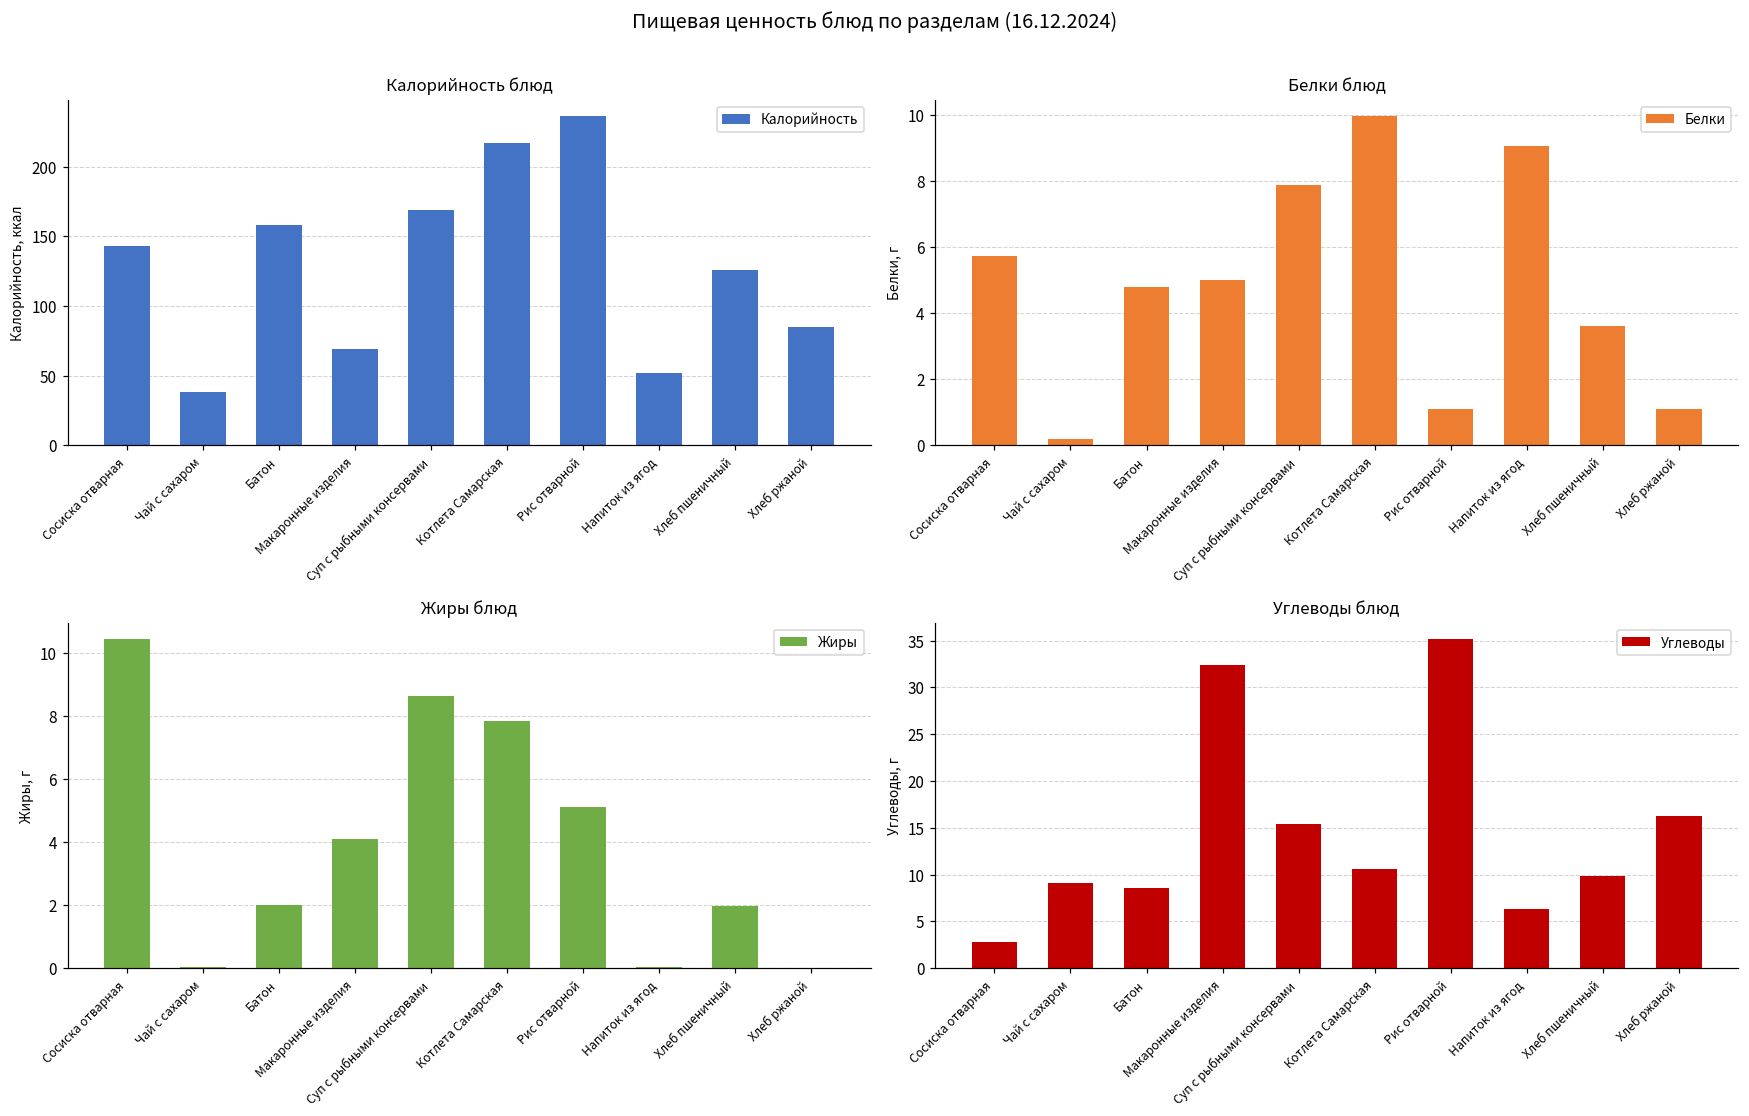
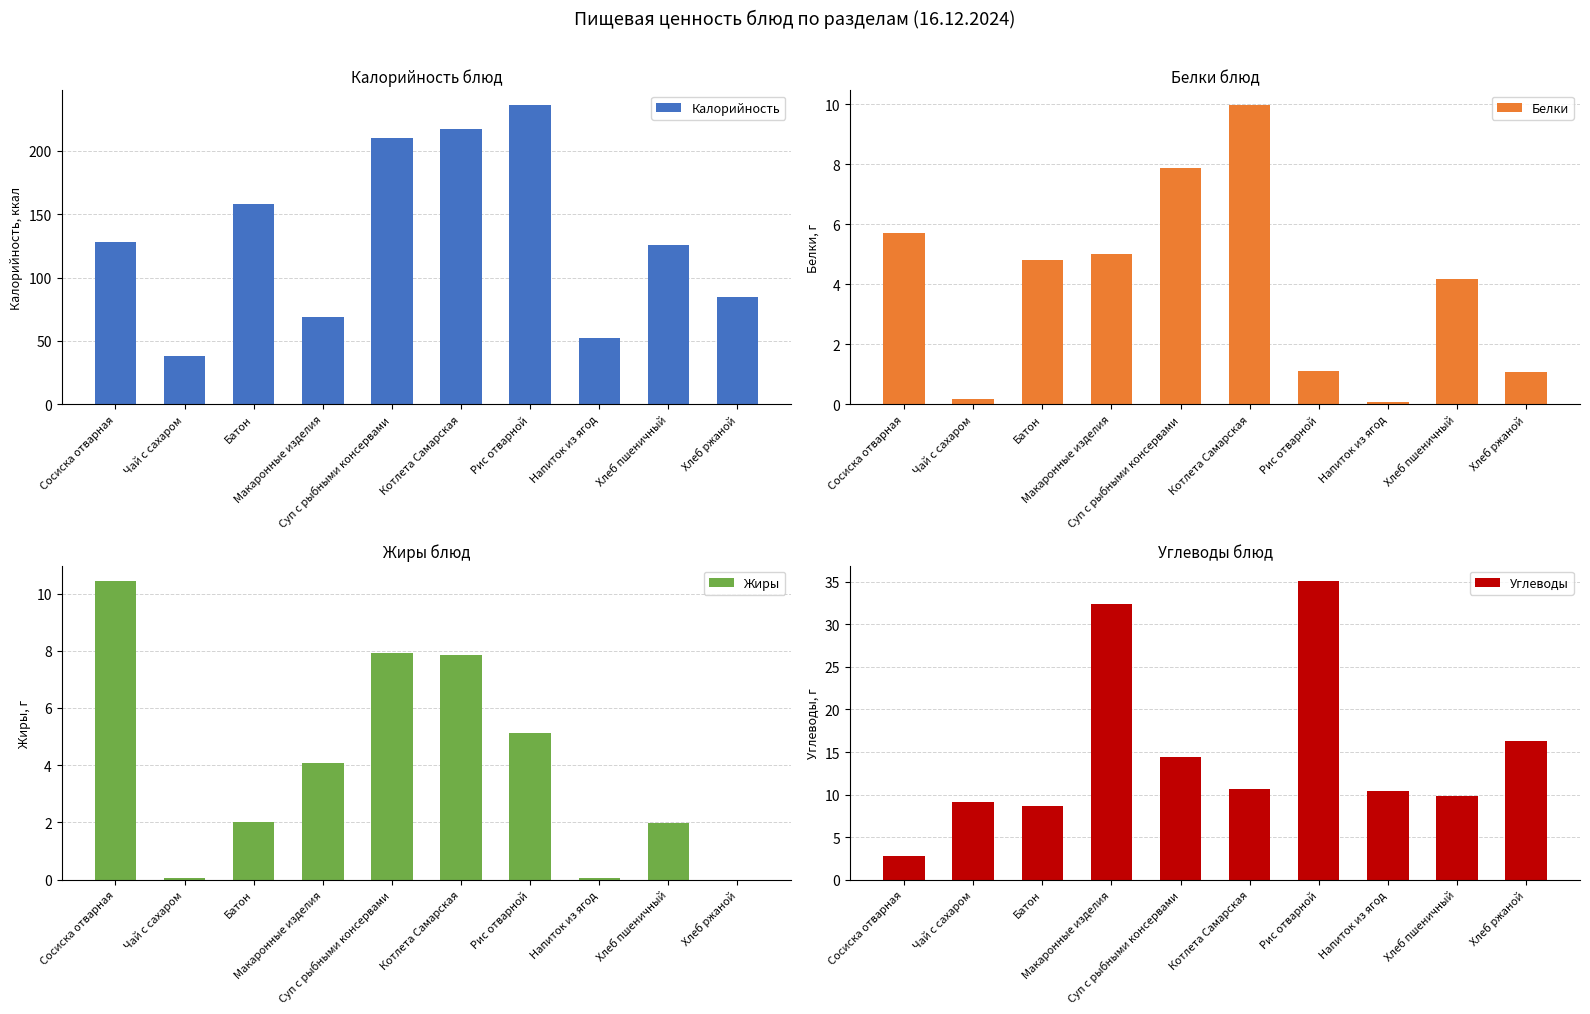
Калорийность блюд, Сосиска отварная: 143 -> 128
Калорийность блюд, Суп с рыбными консервами: 169 -> 210
Белки блюд, Напиток из ягод: 9.1 -> 0.1
Белки блюд, Хлеб пшеничный: 3.6 -> 4.2
Жиры блюд, Суп с рыбными консервами: 8.6 -> 7.9
Углеводы блюд, Суп с рыбными консервами: 15 -> 14
Углеводы блюд, Напиток из ягод: 6 -> 10
